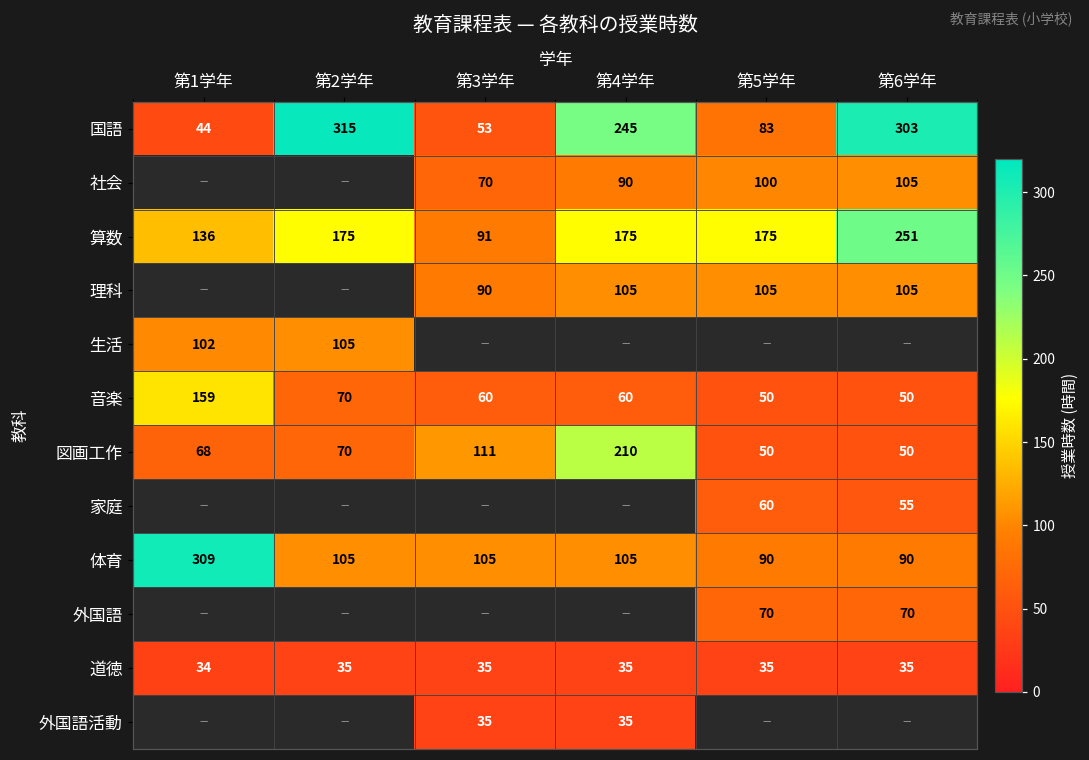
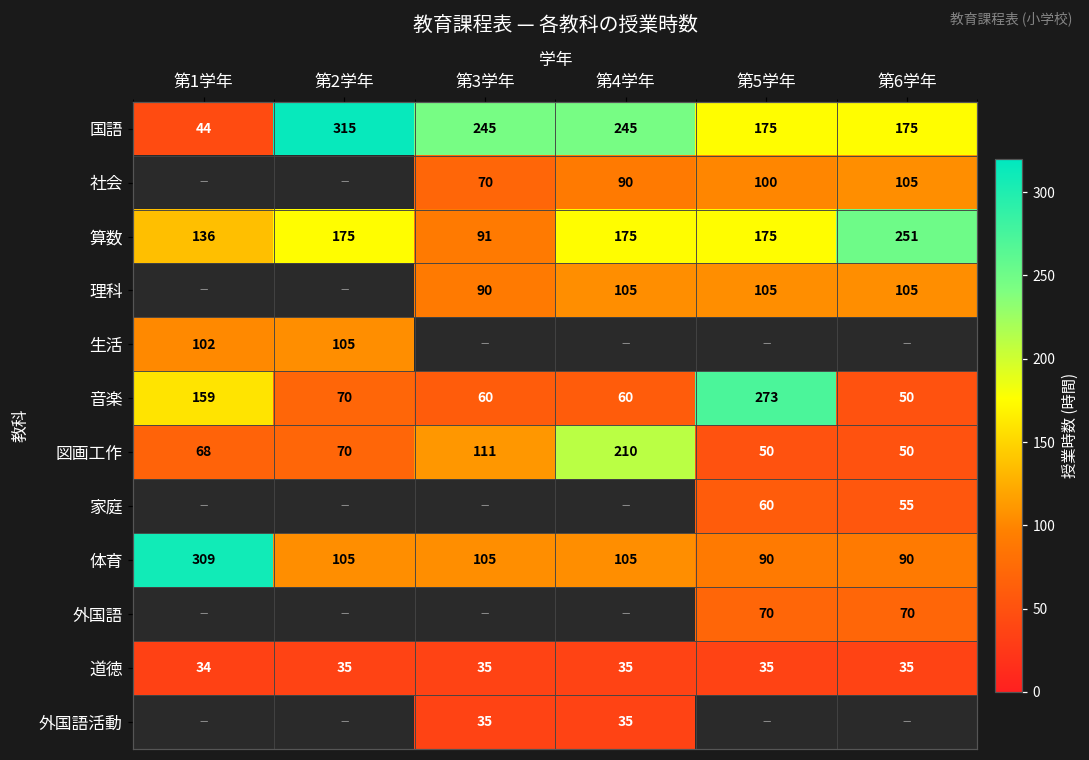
国語, 第3学年: 53 -> 245
国語, 第5学年: 83 -> 175
国語, 第6学年: 303 -> 175
音楽, 第5学年: 50 -> 273
